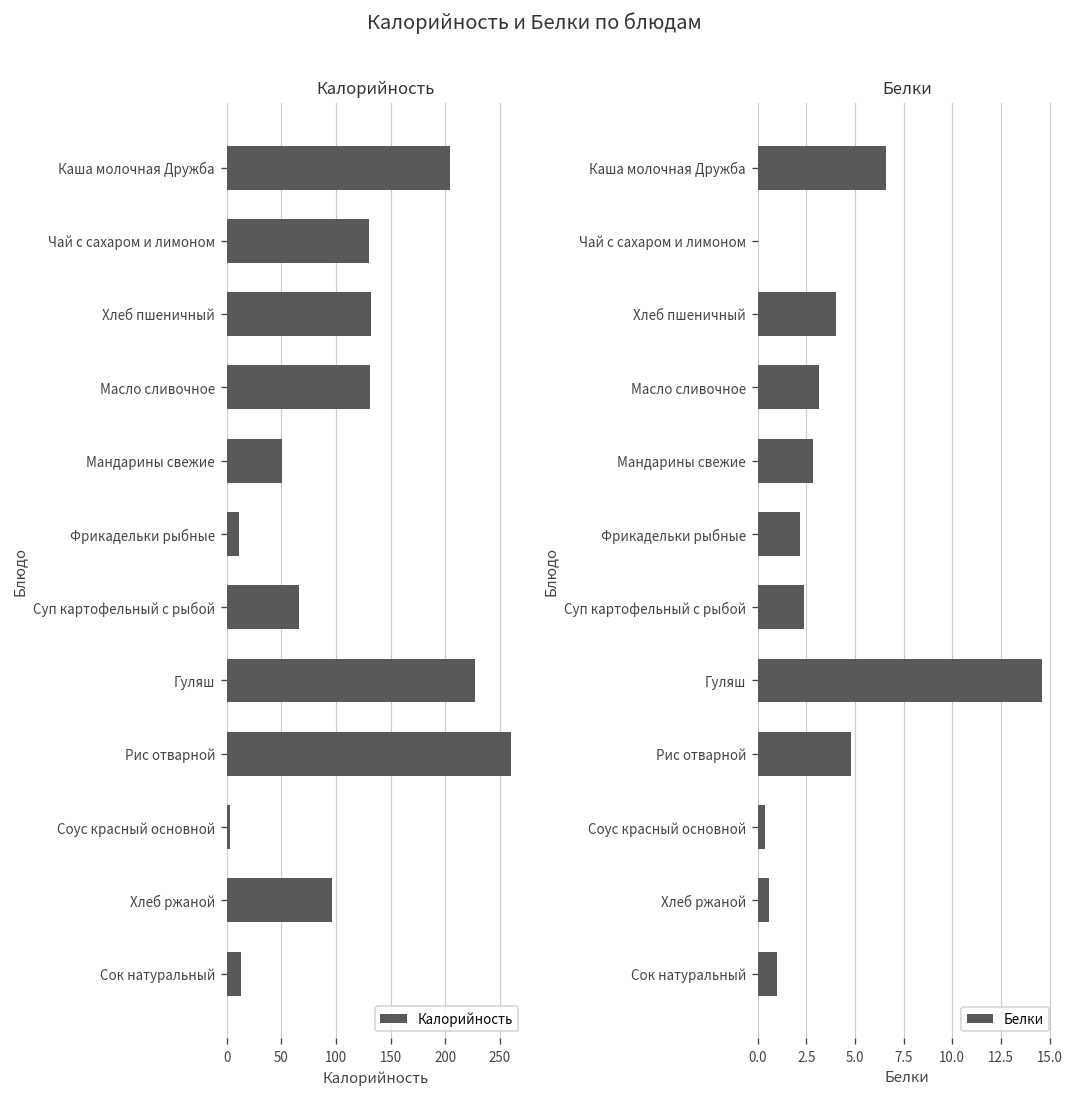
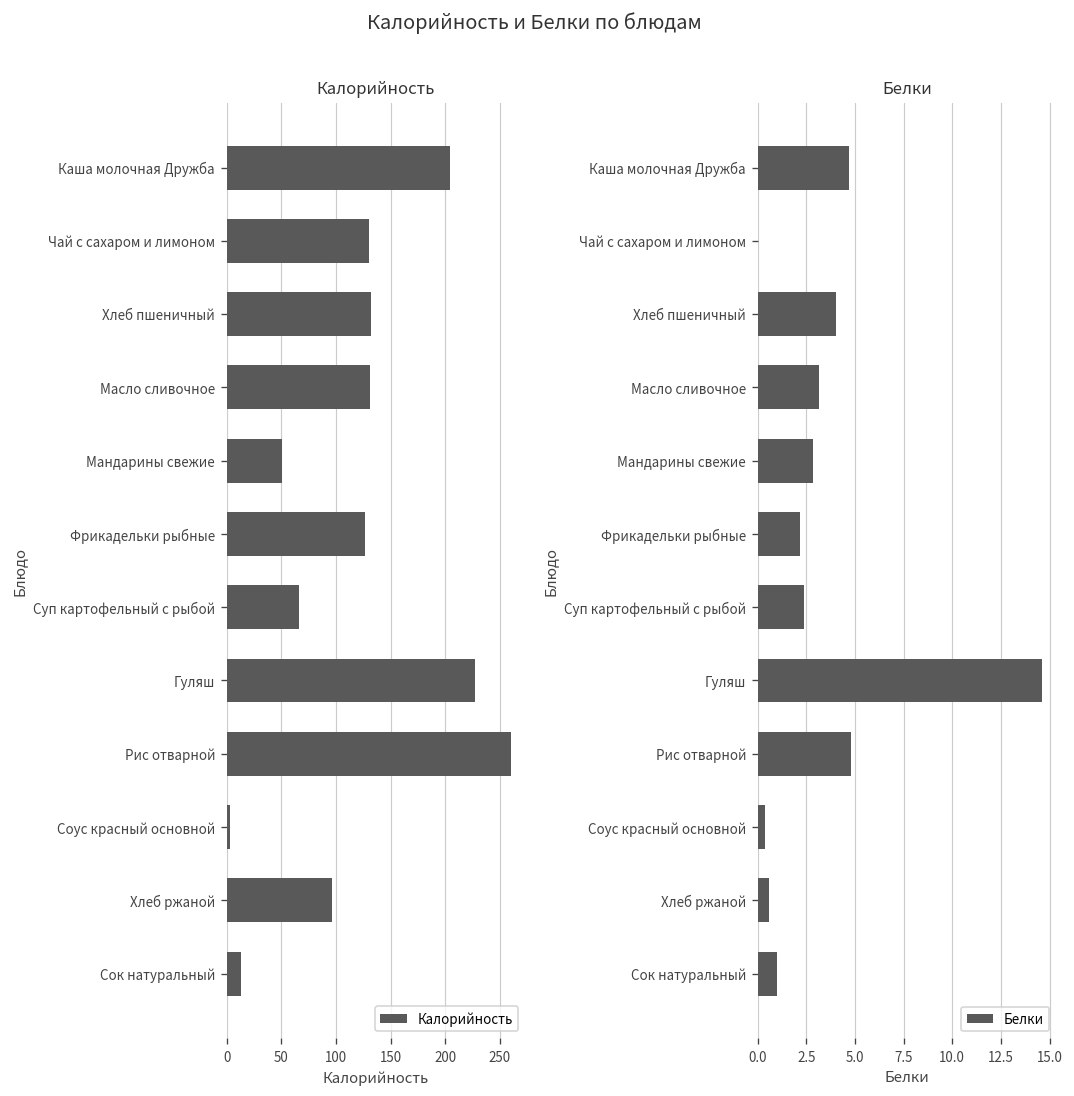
Калорийность, Фрикадельки рыбные: 10 -> 130
Белки, Каша молочная Дружба: 6.6 -> 4.7
